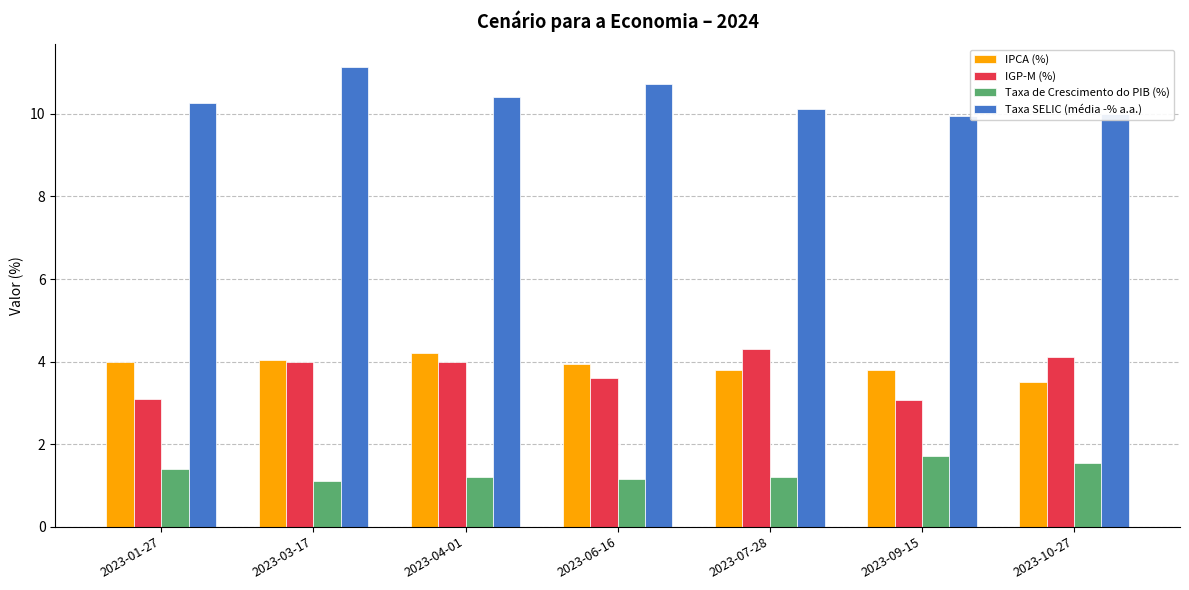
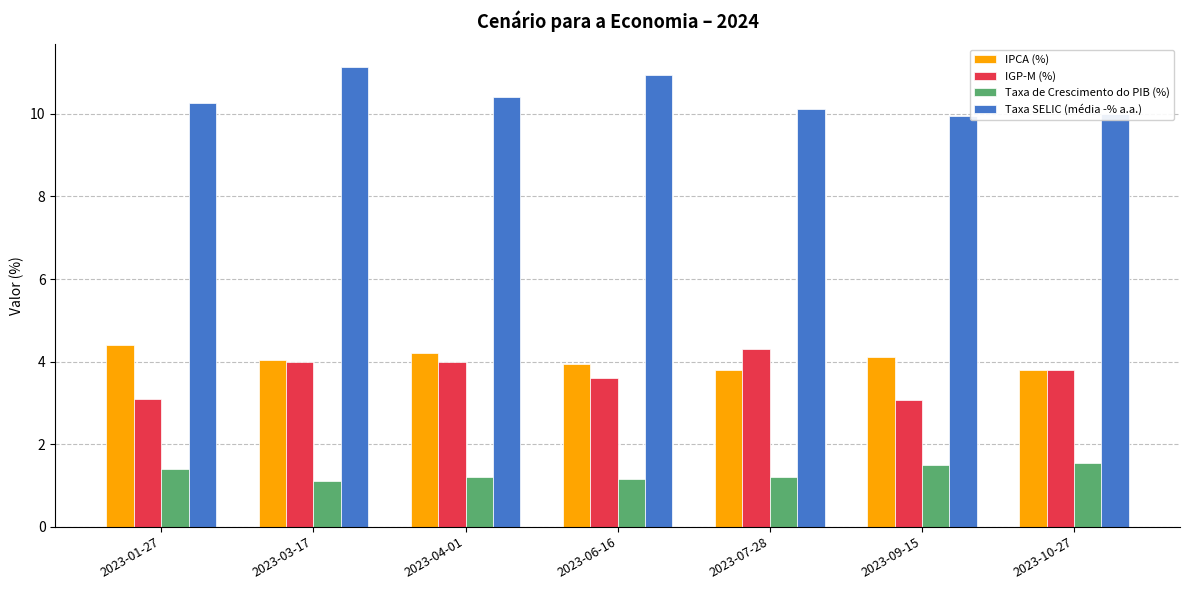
IPCA (%), 2023-01-27: 4.0 -> 4.4
Taxa SELIC (média -% a.a.), 2023-06-16: 10.7 -> 11.0
IPCA (%), 2023-09-15: 3.8 -> 4.1
Taxa de Crescimento do PIB (%), 2023-09-15: 1.7 -> 1.5
IPCA (%), 2023-10-27: 3.5 -> 3.8
IGP-M (%), 2023-10-27: 4.1 -> 3.8
